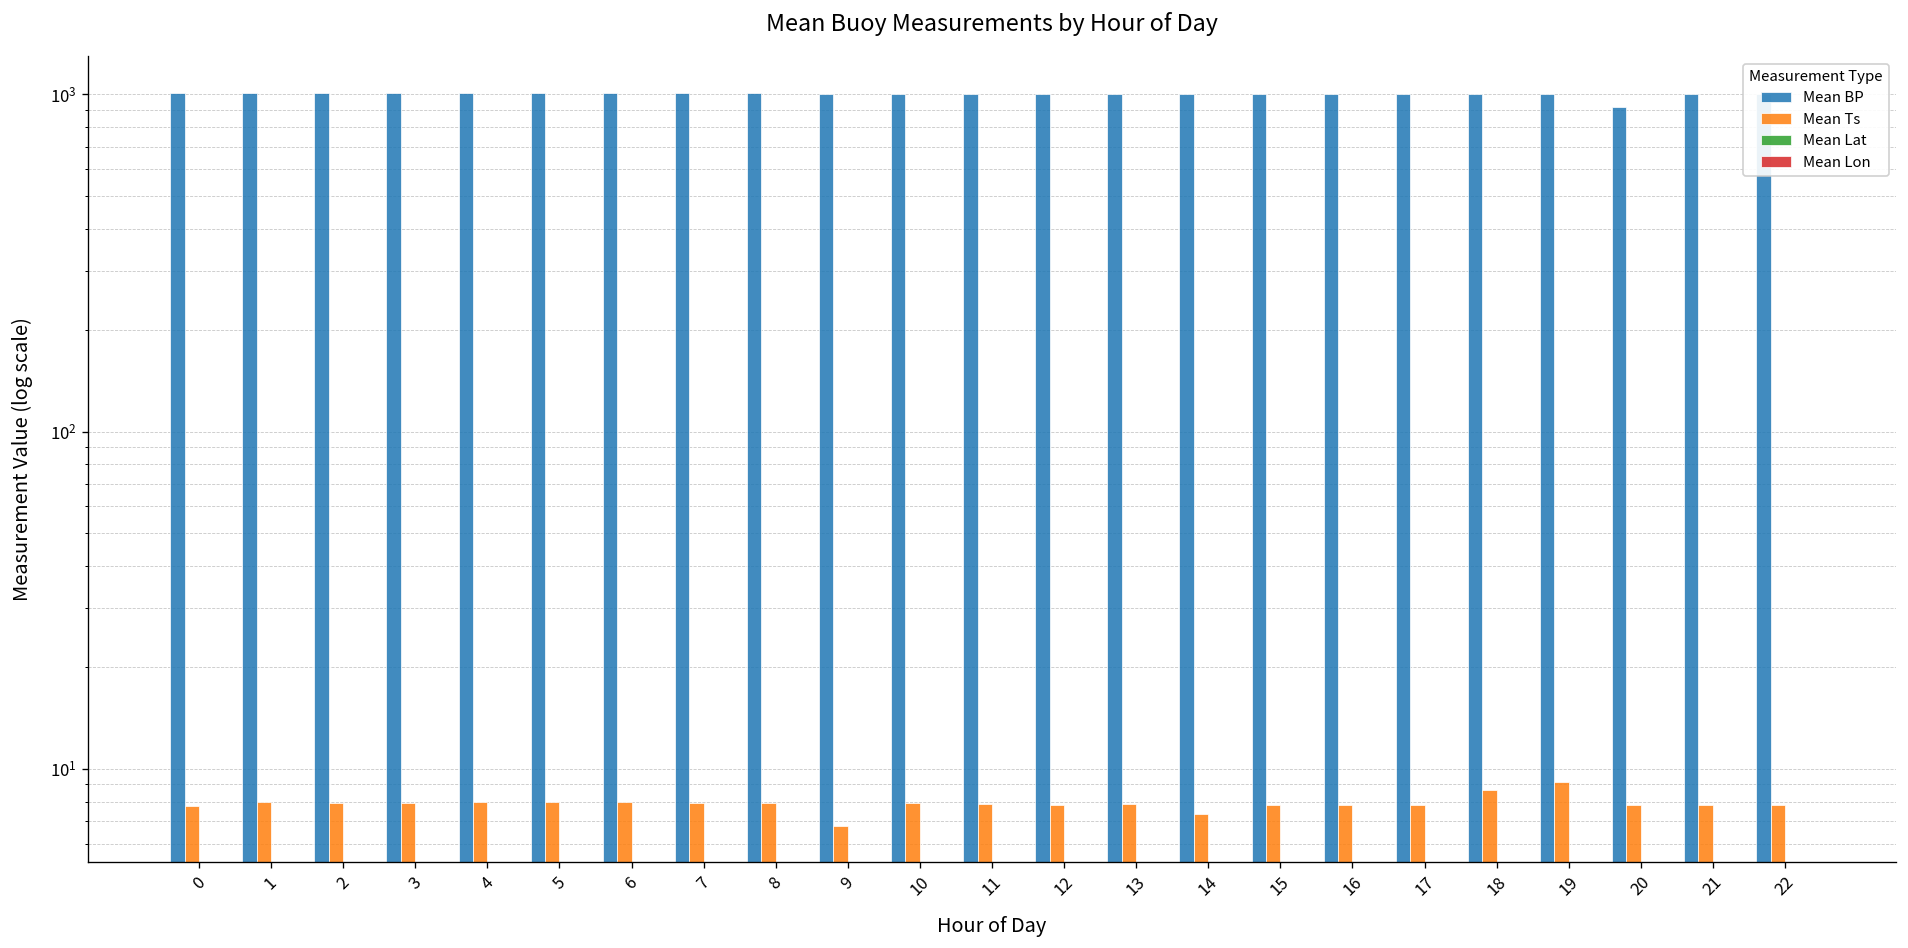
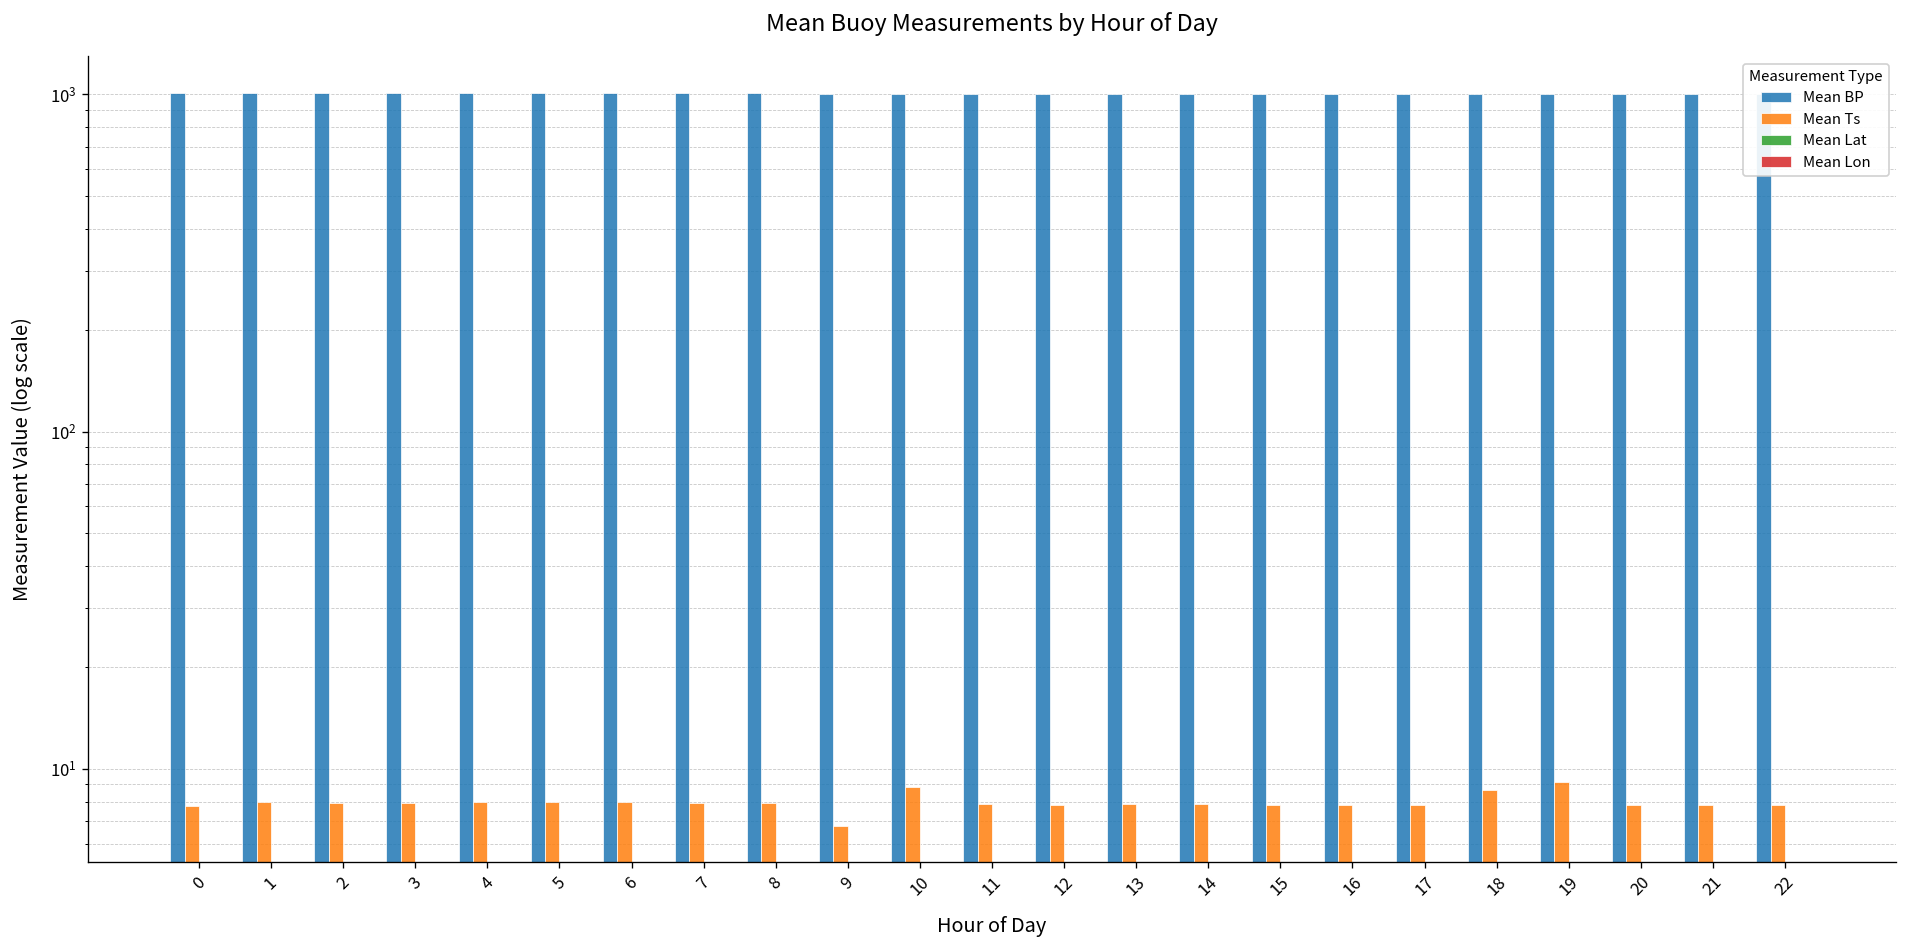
Mean Ts, 10: 7.9 -> 8.9
Mean Ts, 14: 7.3 -> 7.9
Mean BP, 20: 910 -> 1010
